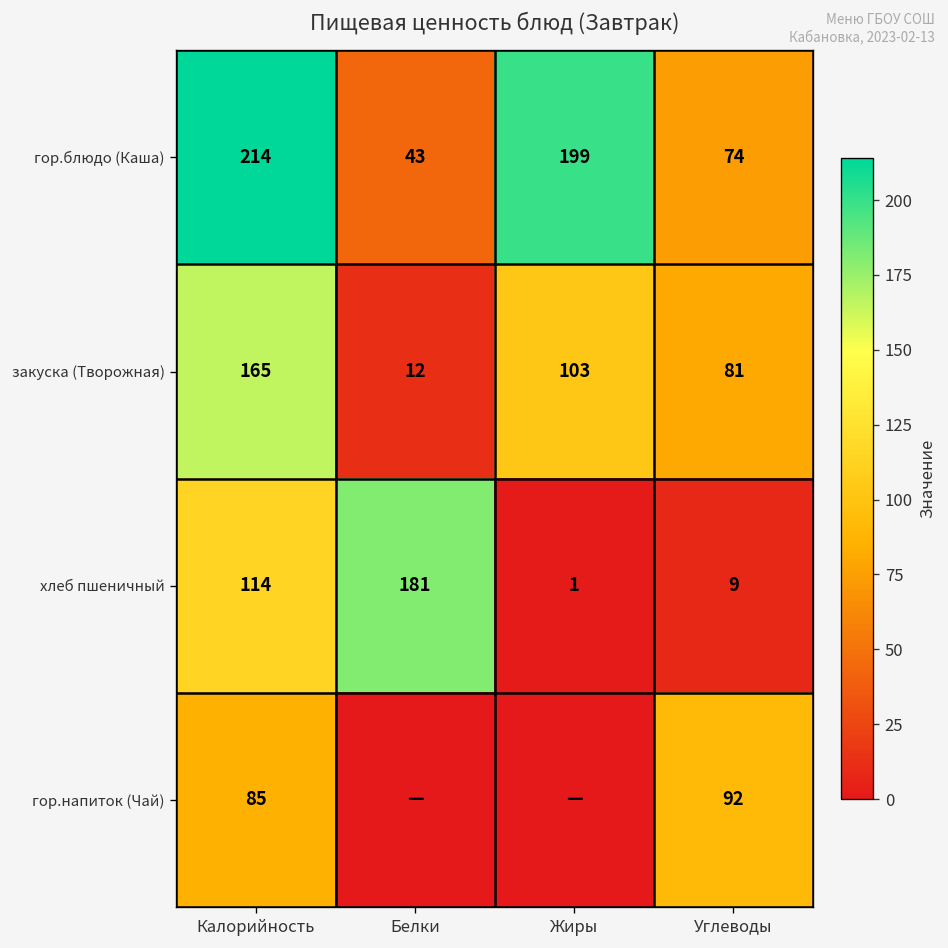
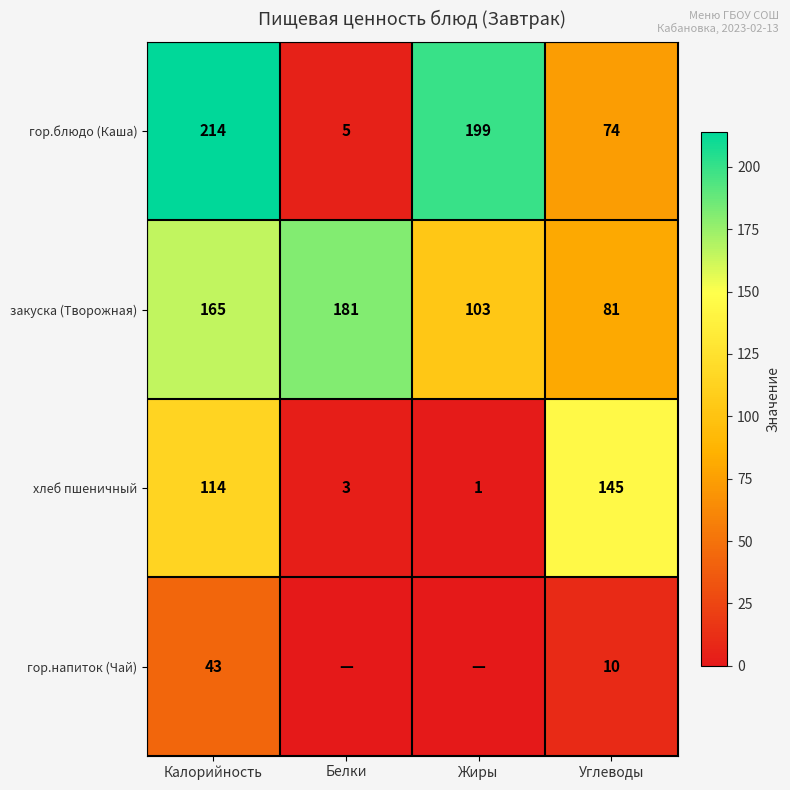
гор.блюдо (Каша), Белки: 43 -> 5
закуска (Творожная), Белки: 12 -> 181
хлеб пшеничный, Белки: 181 -> 3
хлеб пшеничный, Углеводы: 9 -> 145
гор.напиток (Чай), Калорийность: 85 -> 43
гор.напиток (Чай), Углеводы: 92 -> 10
